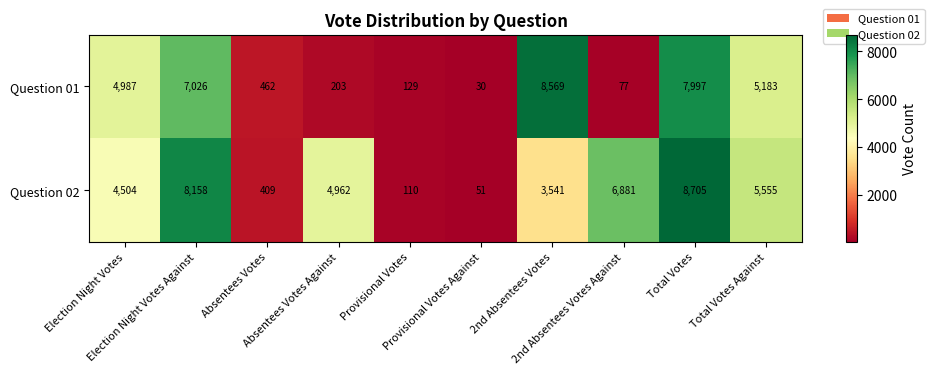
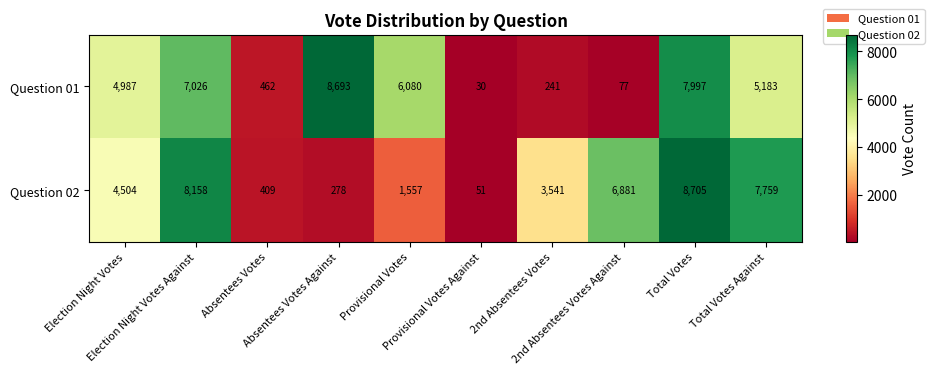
Question 01, Absentees Votes Against: 203 -> 8,693
Question 01, Provisional Votes: 129 -> 6,080
Question 01, 2nd Absentees Votes: 8,569 -> 241
Question 02, Absentees Votes Against: 4,962 -> 278
Question 02, Provisional Votes: 110 -> 1,557
Question 02, Total Votes Against: 5,555 -> 7,759
